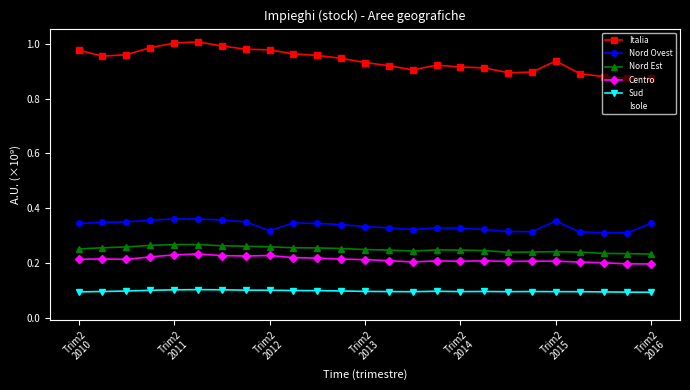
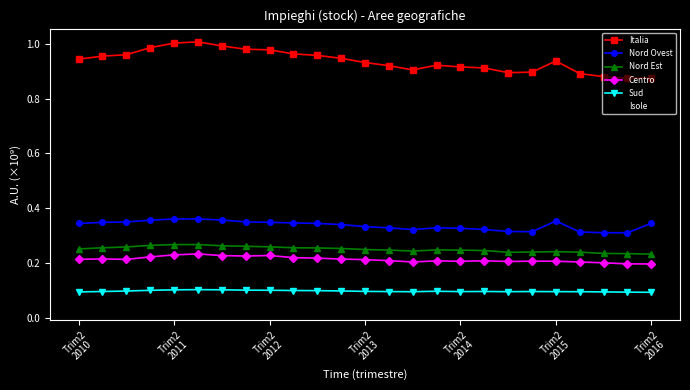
Italia, Trim2 2010: 0.98 -> 0.94
Nord Ovest, Trim2 2012: 0.32 -> 0.35
